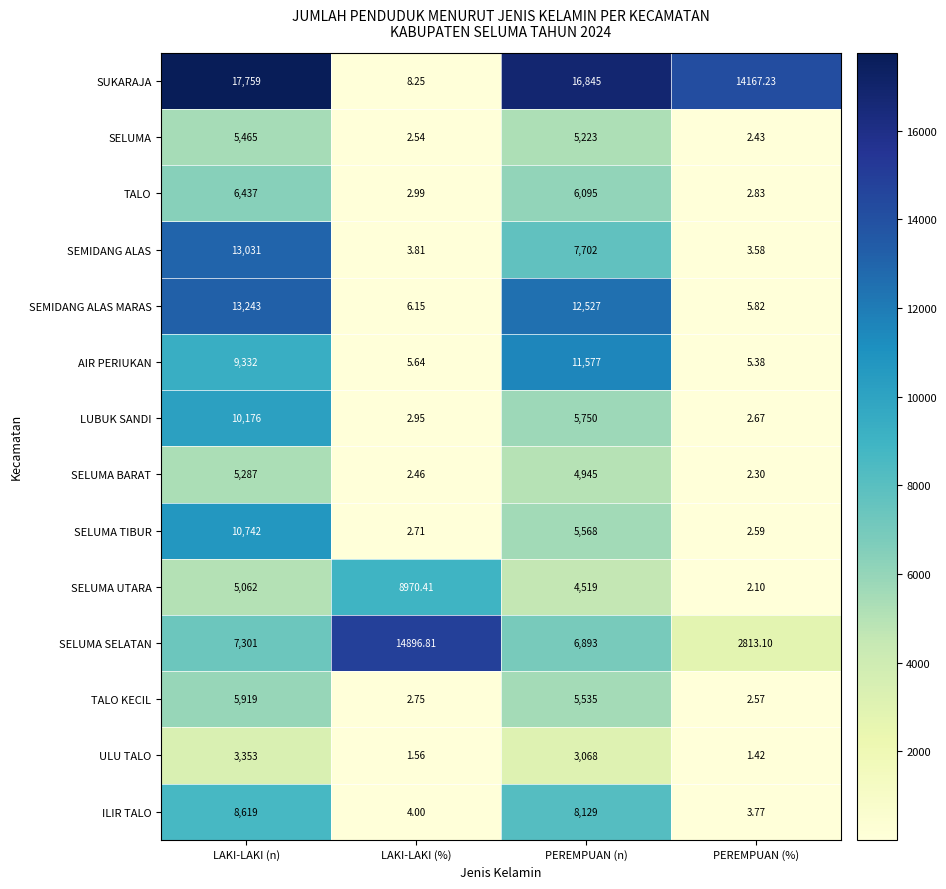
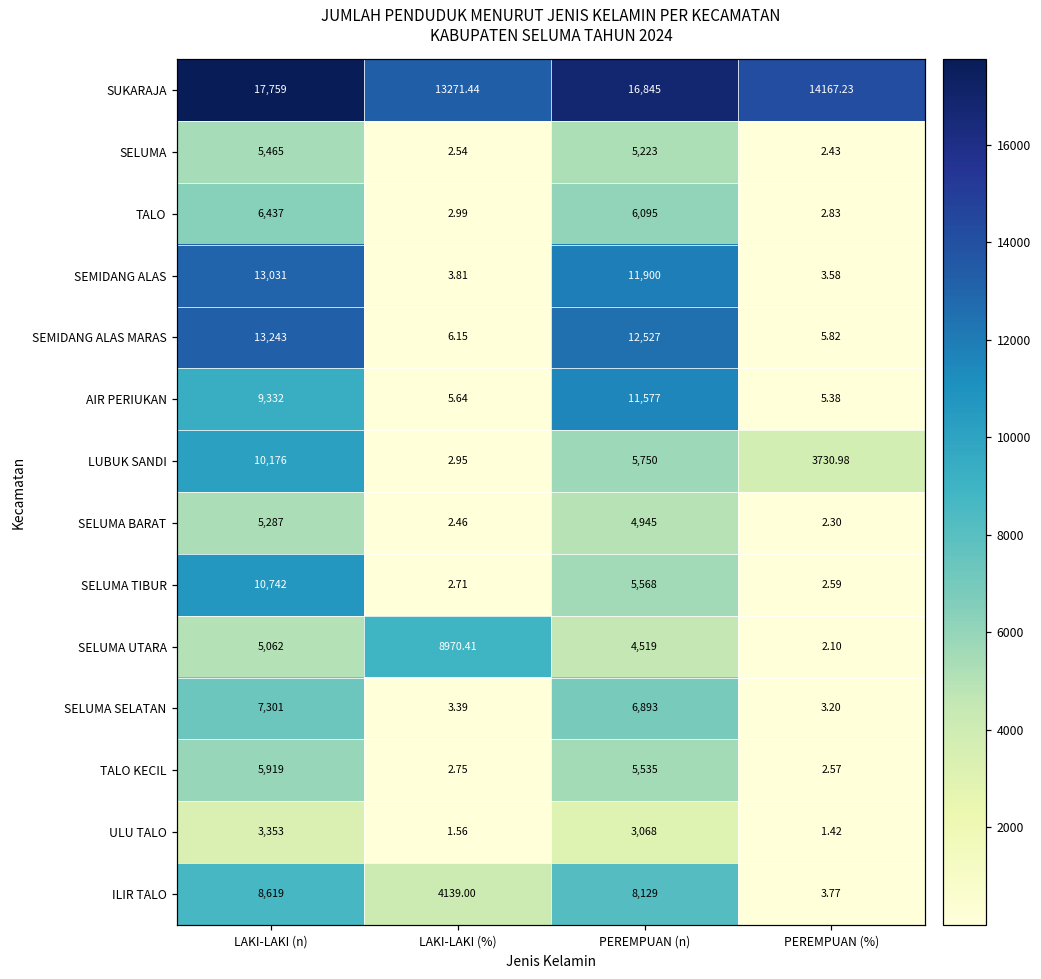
SUKARAJA, LAKI-LAKI (%): 8.25 -> 13271.44
SEMIDANG ALAS, PEREMPUAN (n): 7,702 -> 11,900
LUBUK SANDI, PEREMPUAN (%): 2.67 -> 3730.98
SELUMA SELATAN, LAKI-LAKI (%): 14896.81 -> 3.39
SELUMA SELATAN, PEREMPUAN (%): 2813.10 -> 3.20
ILIR TALO, LAKI-LAKI (%): 4.00 -> 4139.00
